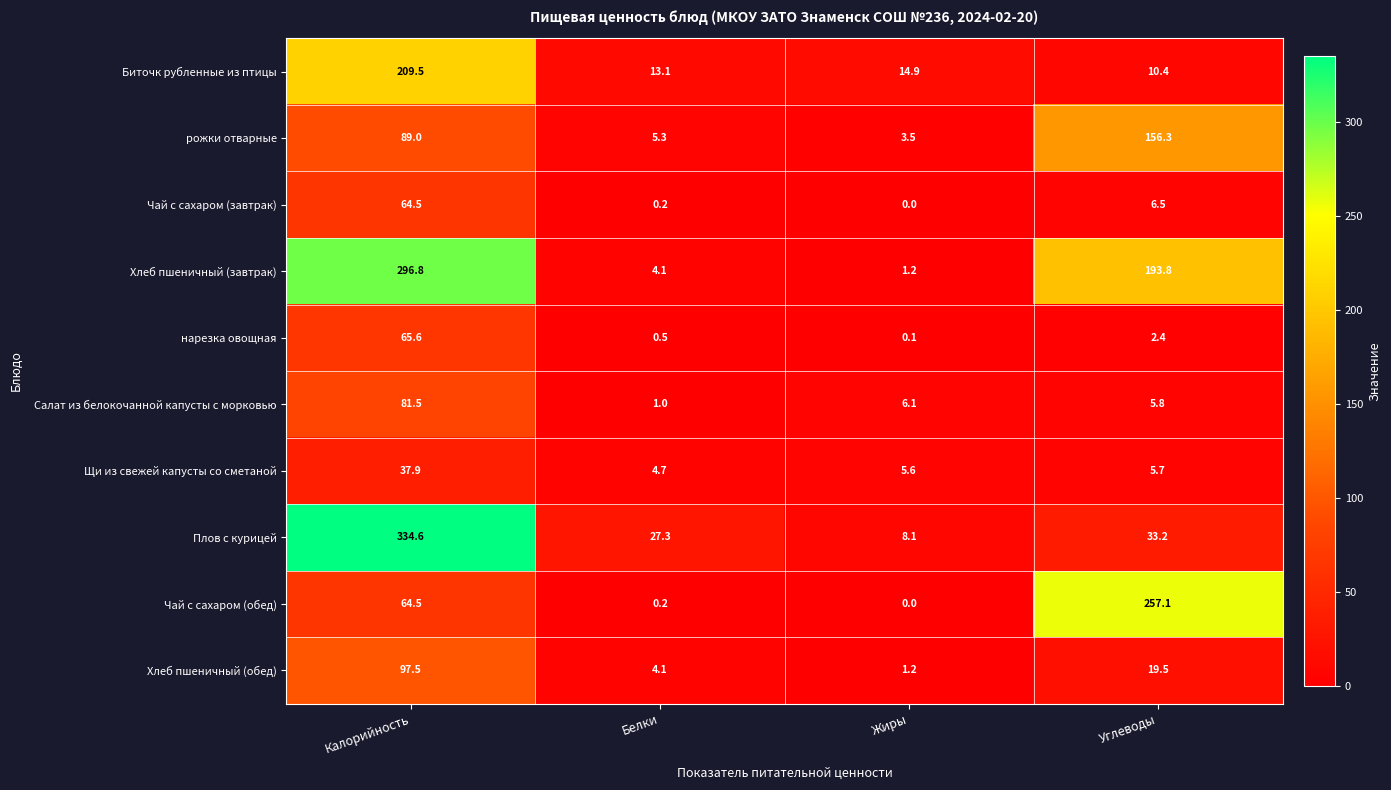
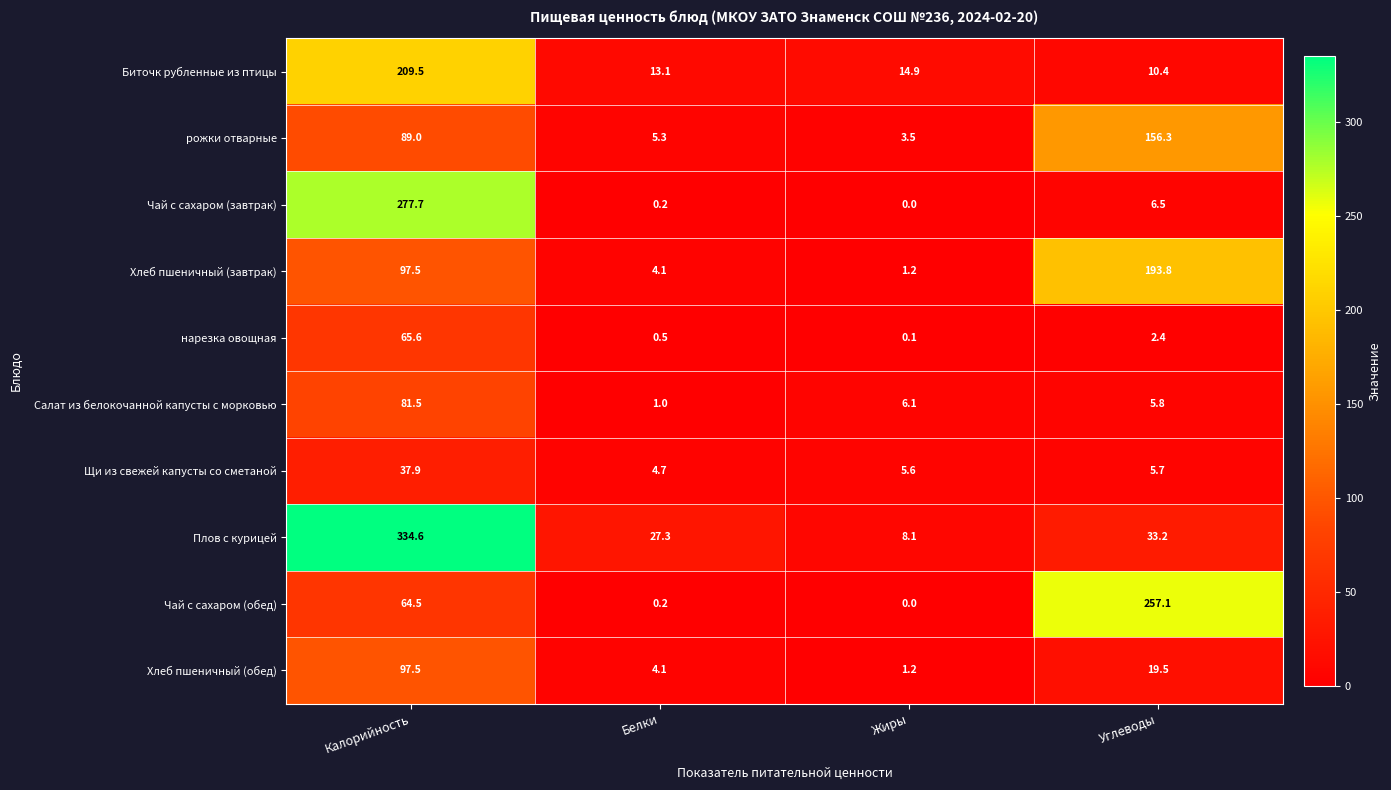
Чай с сахаром (завтрак), Калорийность: 64.5 -> 277.7
Хлеб пшеничный (завтрак), Калорийность: 296.8 -> 97.5
